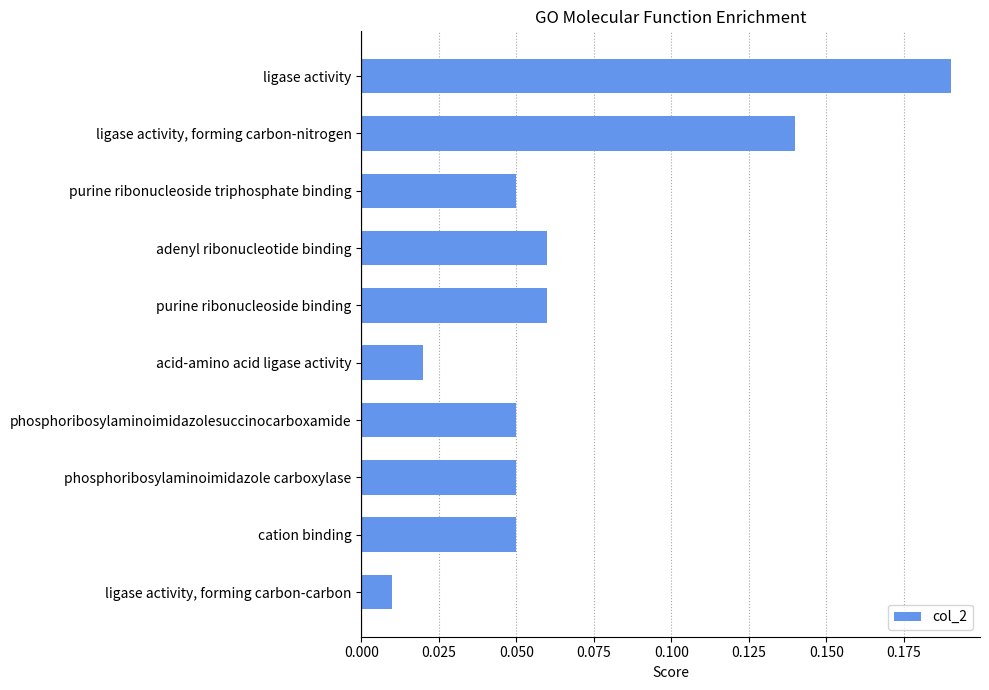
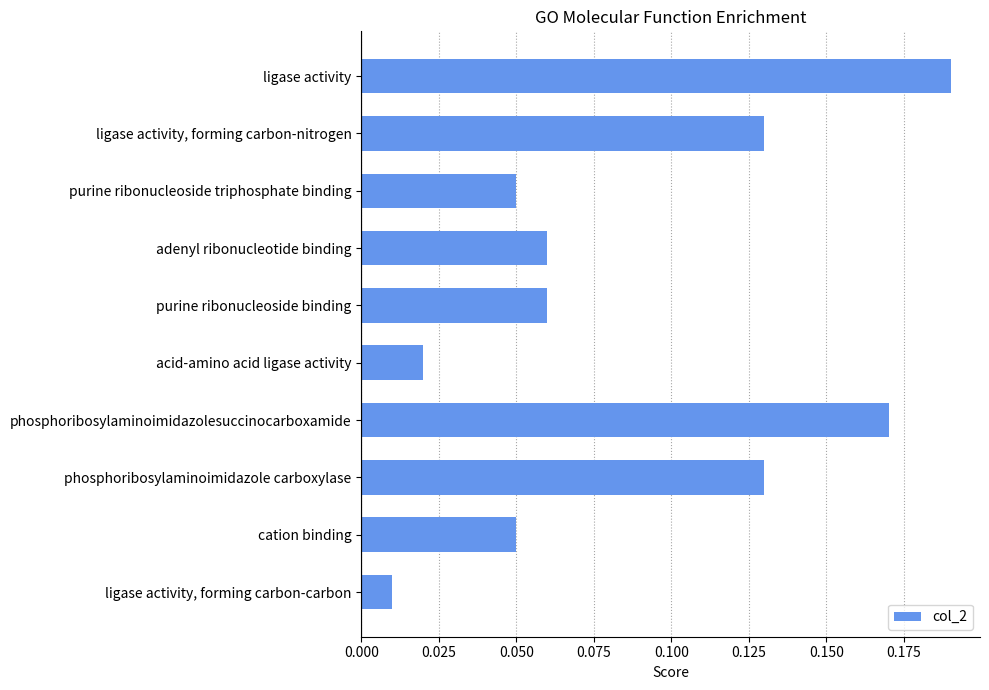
ligase activity, forming carbon-nitrogen: 0.14 -> 0.13
phosphoribosylaminoimidazolesuccinocarboxamide: 0.05 -> 0.17
phosphoribosylaminoimidazole carboxylase: 0.05 -> 0.13
